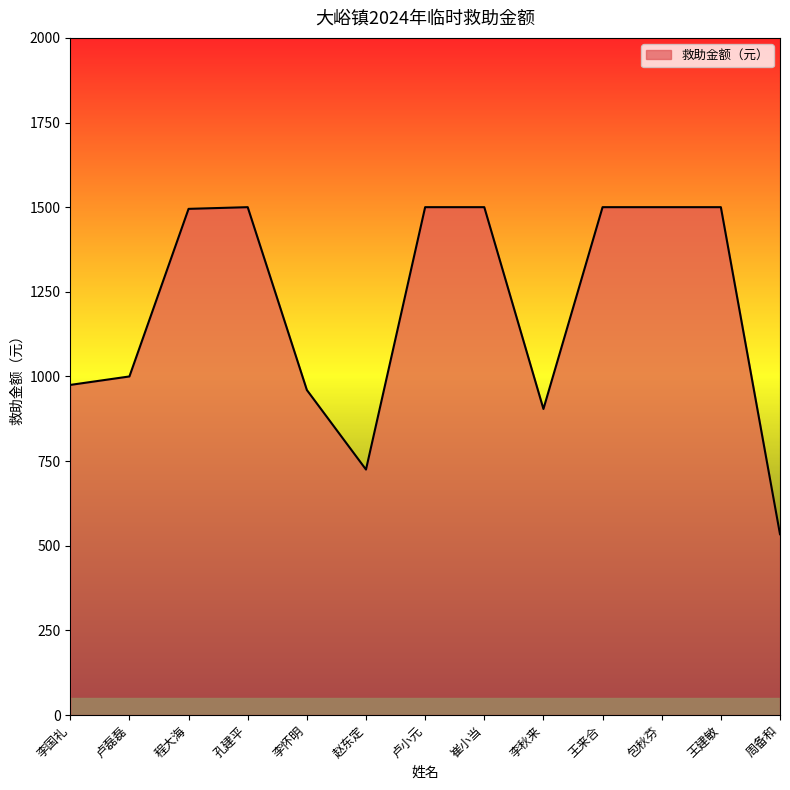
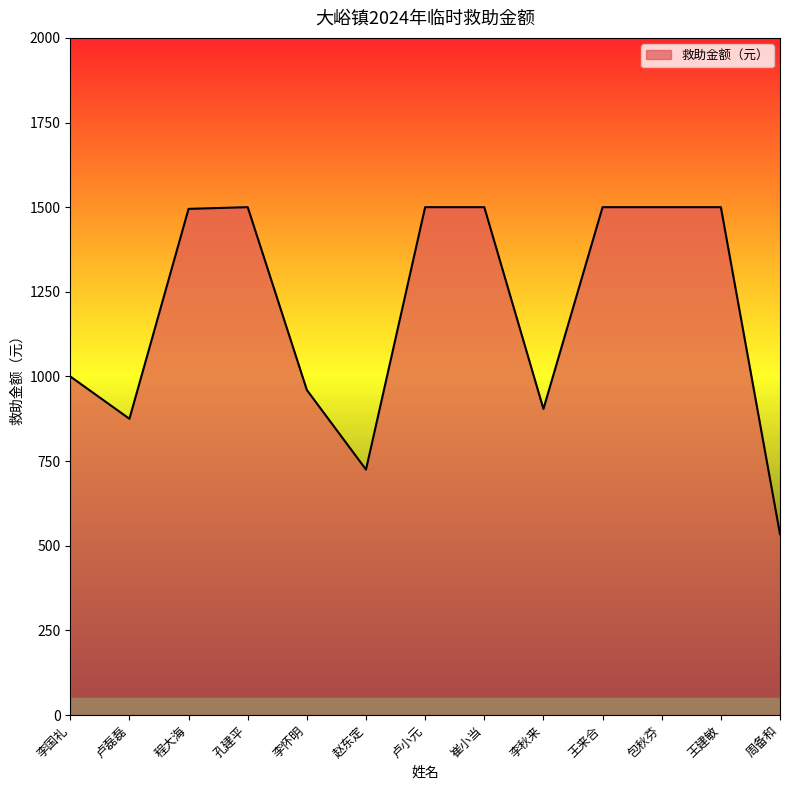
李国礼: 980 -> 1000
卢磊磊: 1000 -> 880
